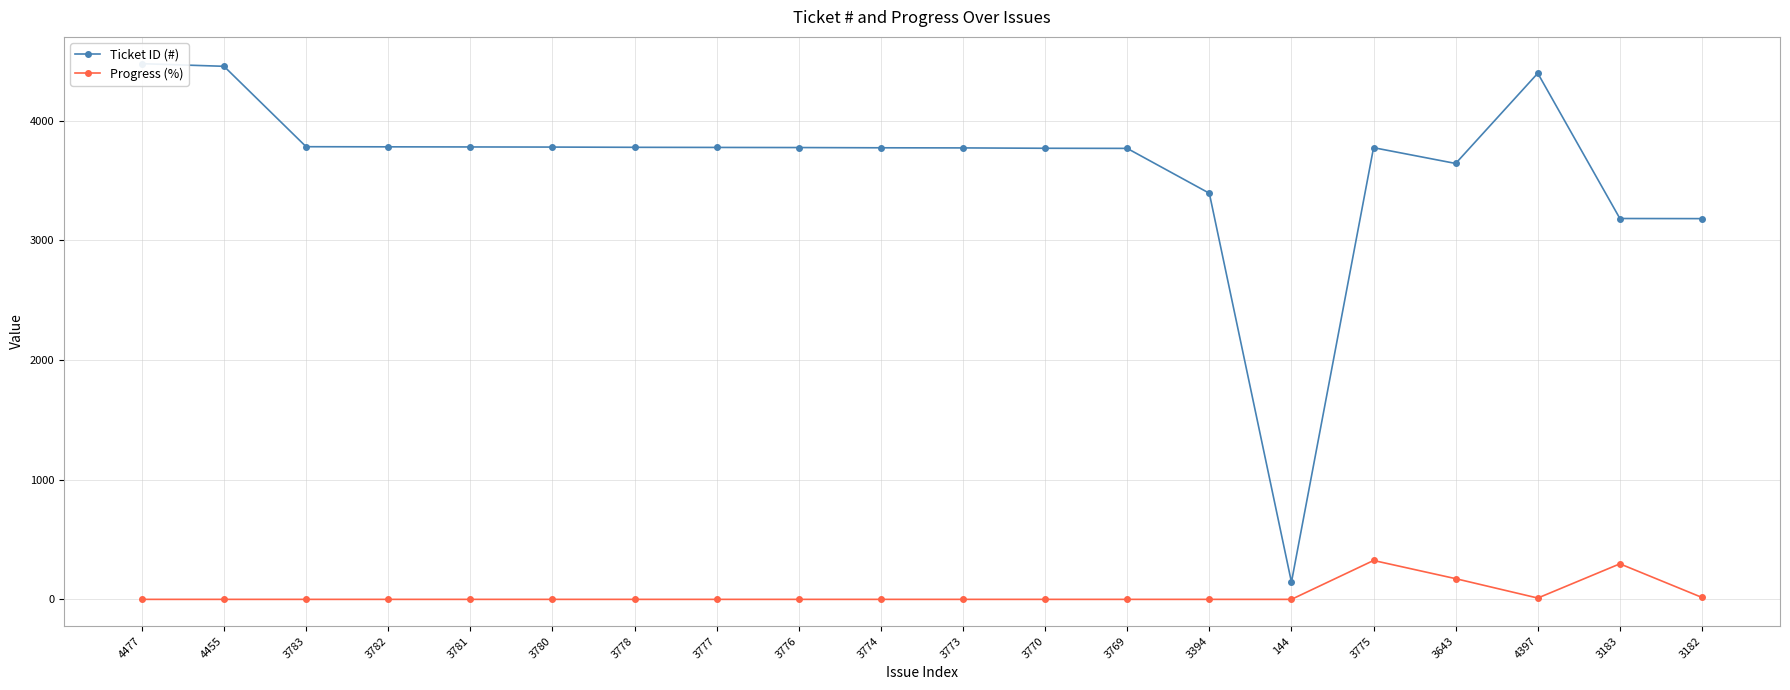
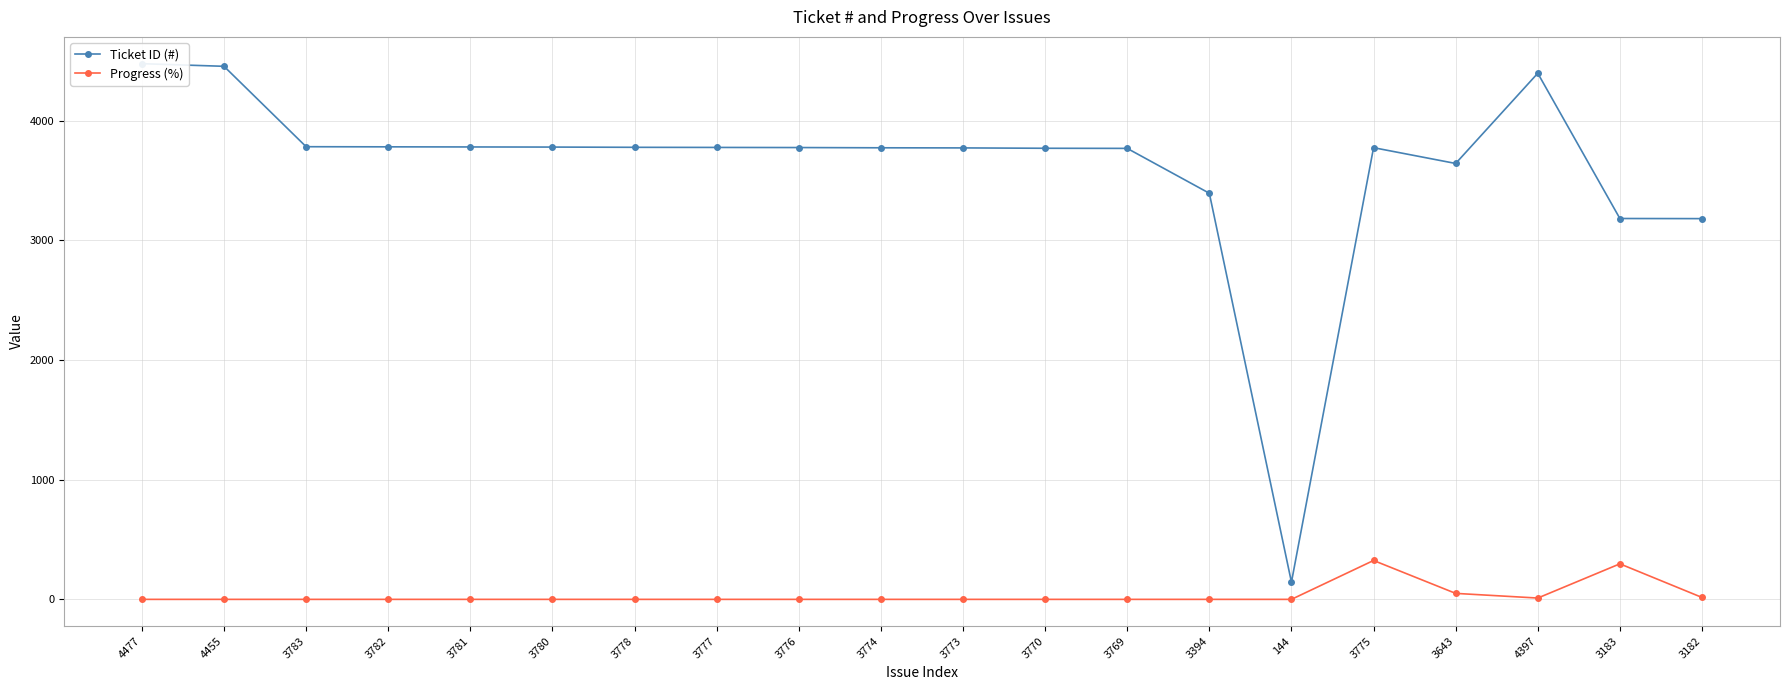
Progress (%), 3643: 170 -> 50
